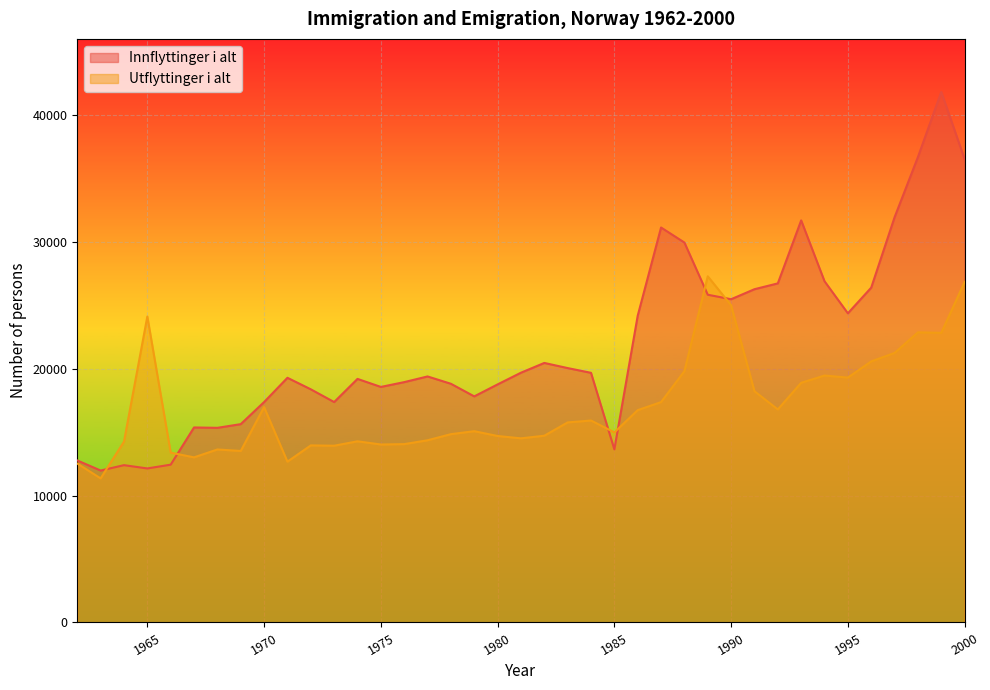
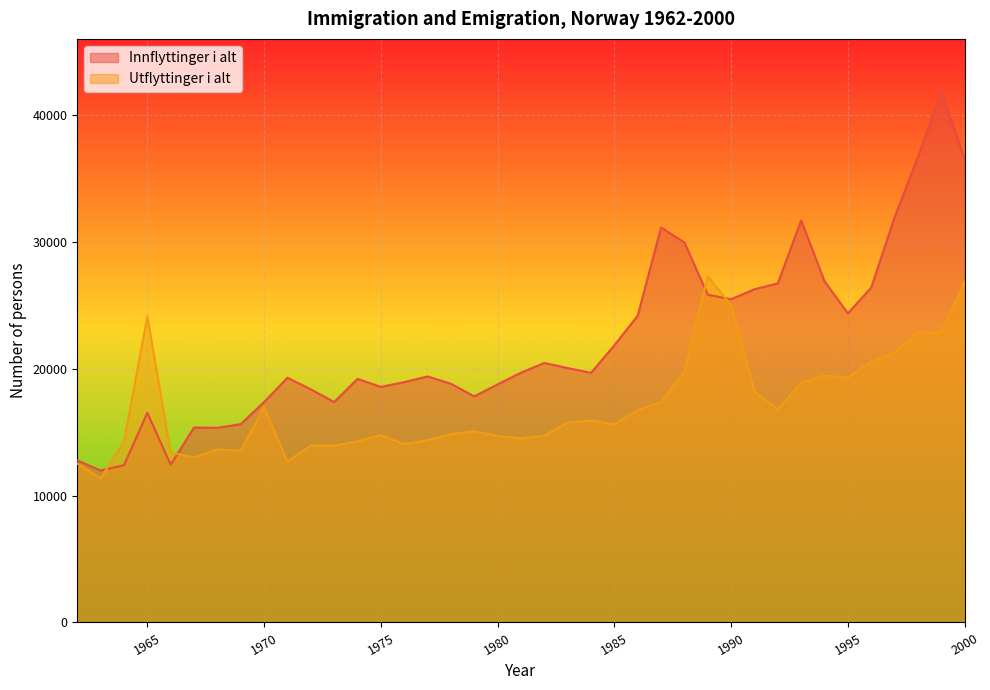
Innflyttinger i alt, 1965: 12100 -> 16500
Utflyttinger i alt, 1975: 14000 -> 14800
Innflyttinger i alt, 1985: 13700 -> 21900
Utflyttinger i alt, 1985: 15000 -> 15600
